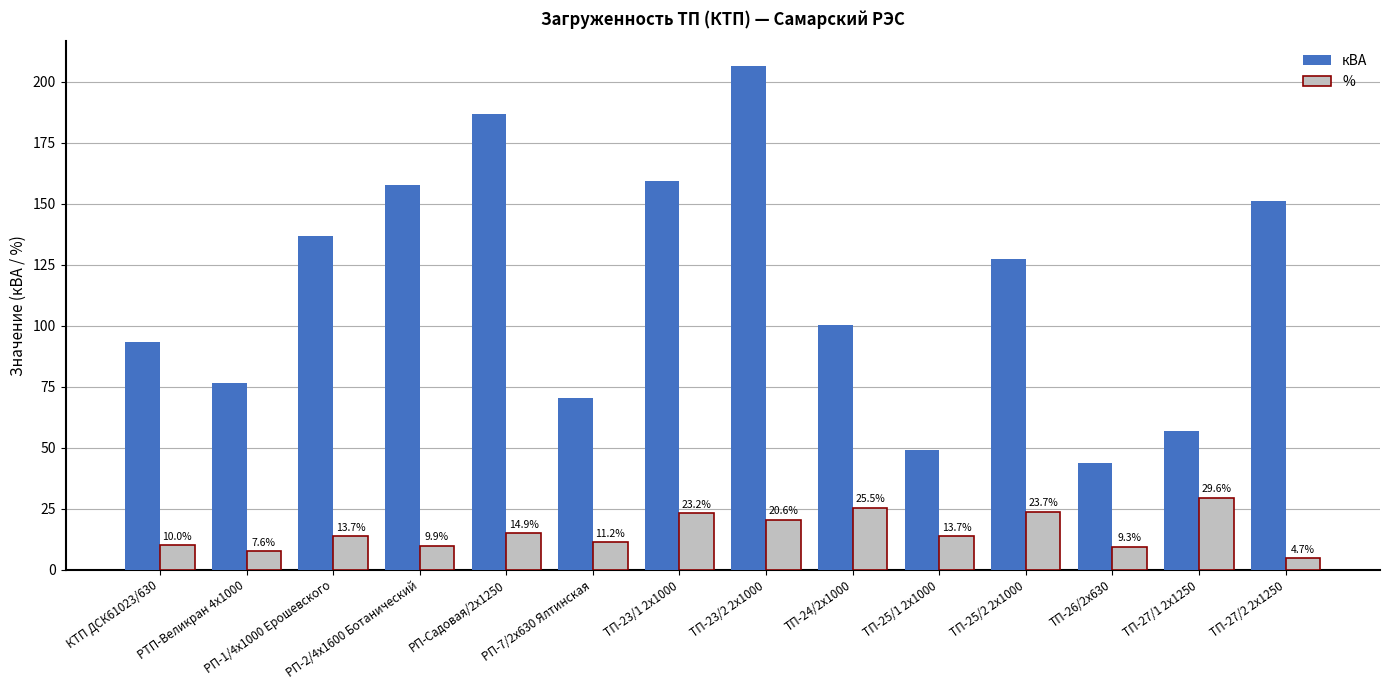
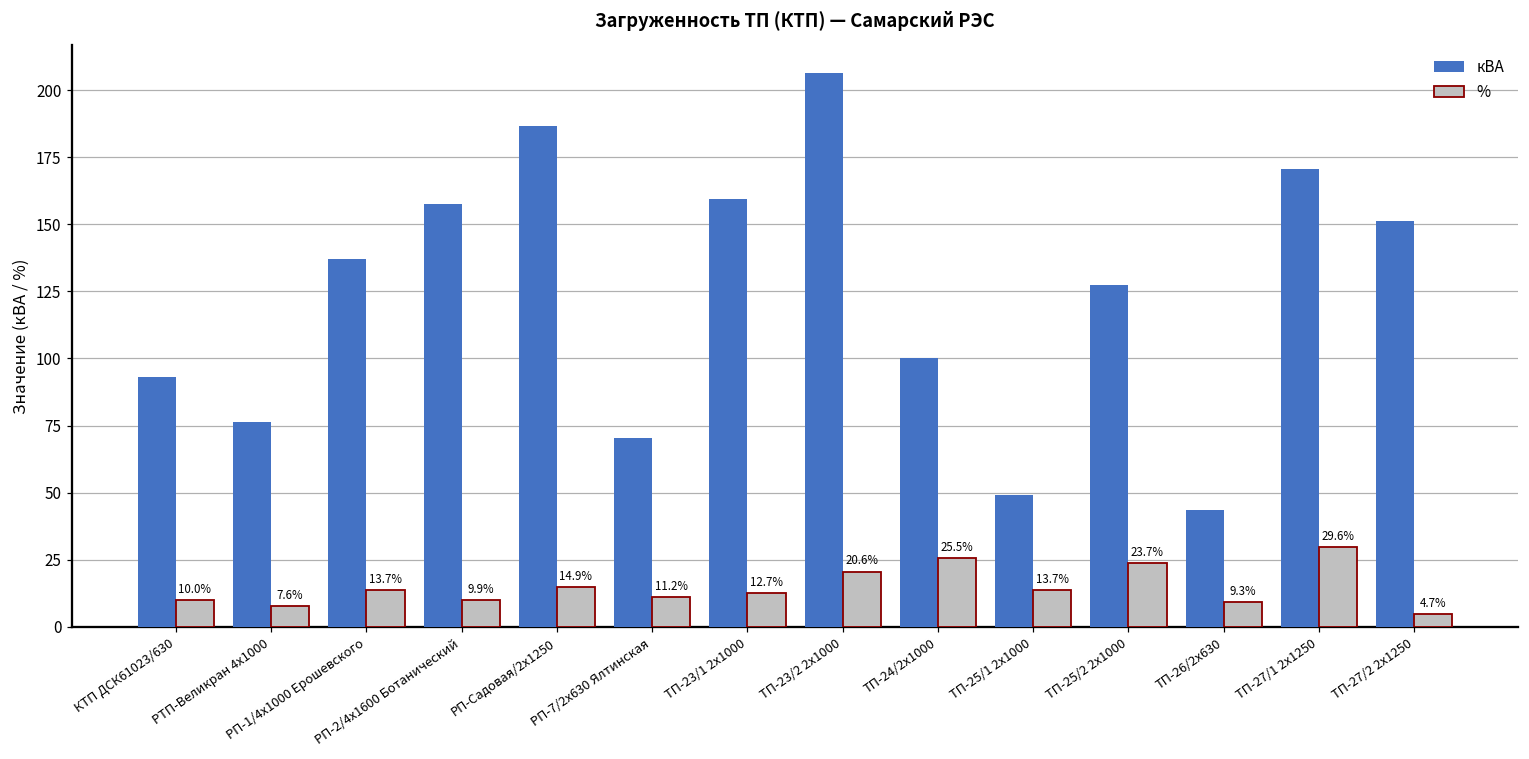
%, ТП-23/1 2х1000: 23.2% -> 12.7%
кВА, ТП-27/1 2х1250: 57 -> 171
